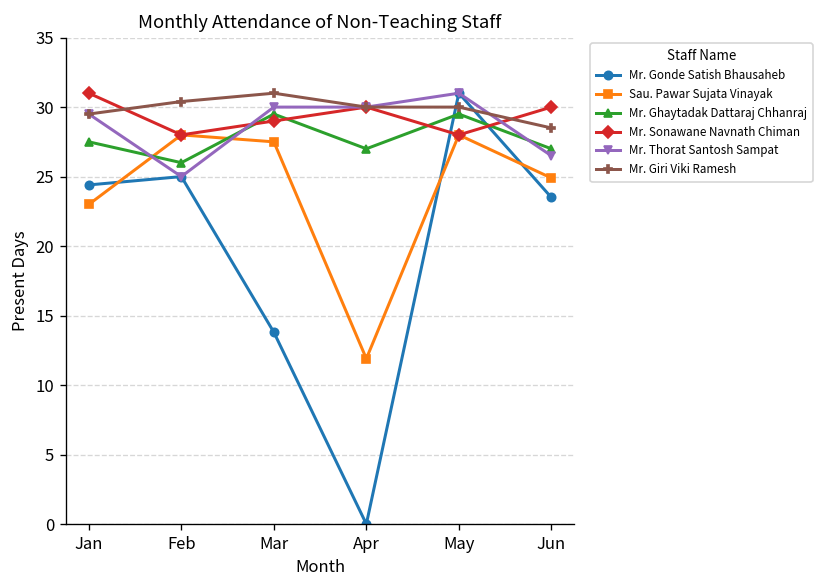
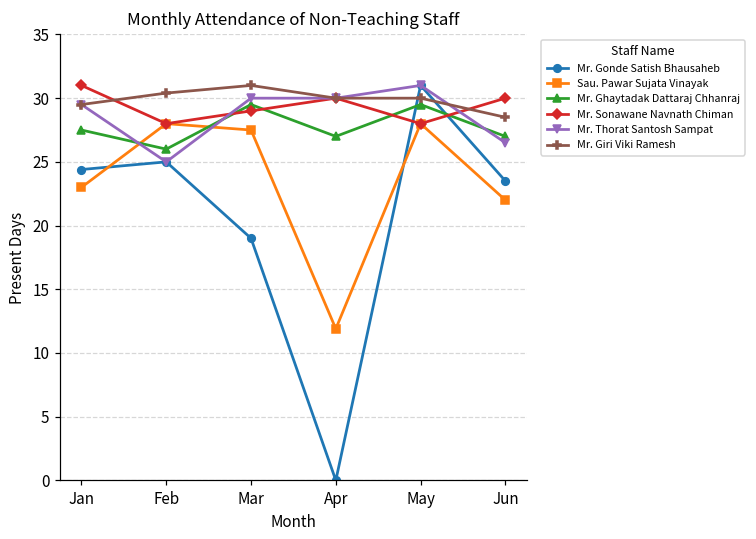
Mr. Gonde Satish Bhausaheb, Mar: 13.8 -> 19.0
Sau. Pawar Sujata Vinayak, Jun: 24.9 -> 22.0
